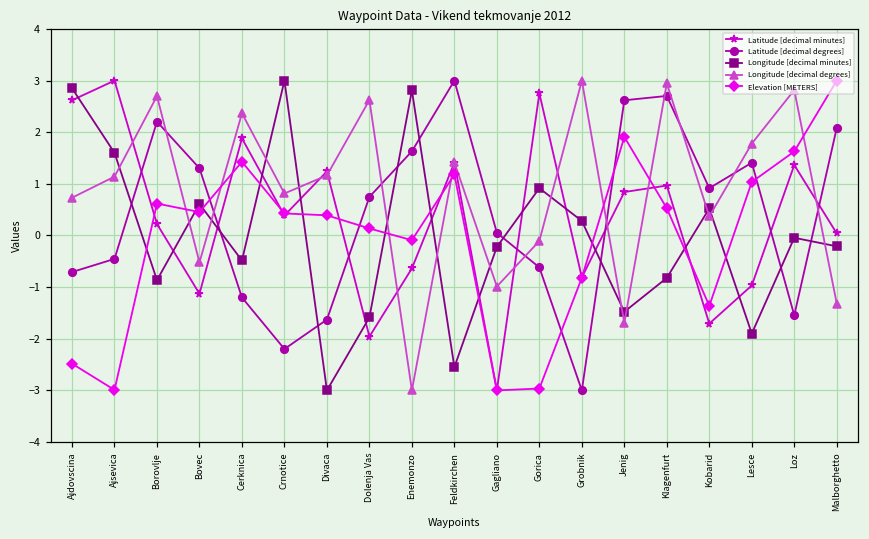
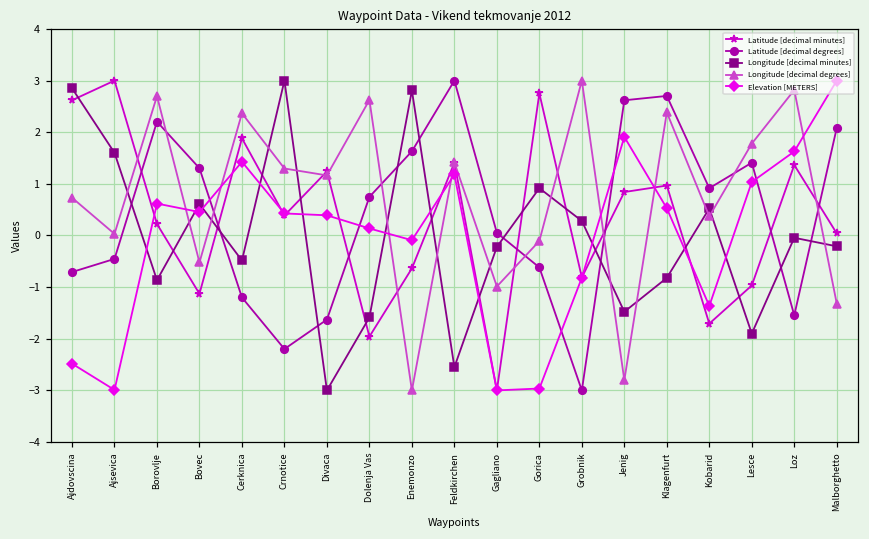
Longitude [decimal degrees], Ajsevica: 1.1 -> 0.0
Longitude [decimal degrees], Crnotice: 0.8 -> 1.3
Longitude [decimal degrees], Jenig: -1.7 -> -2.8
Longitude [decimal degrees], Klagenfurt: 2.9 -> 2.4
